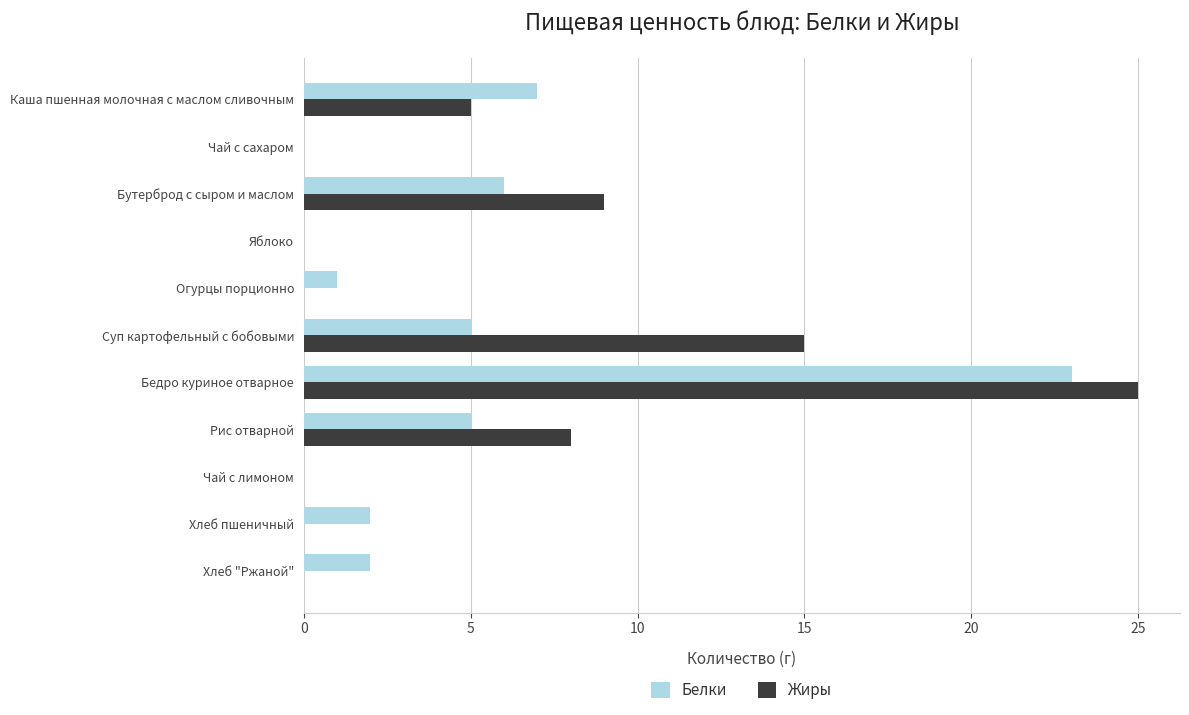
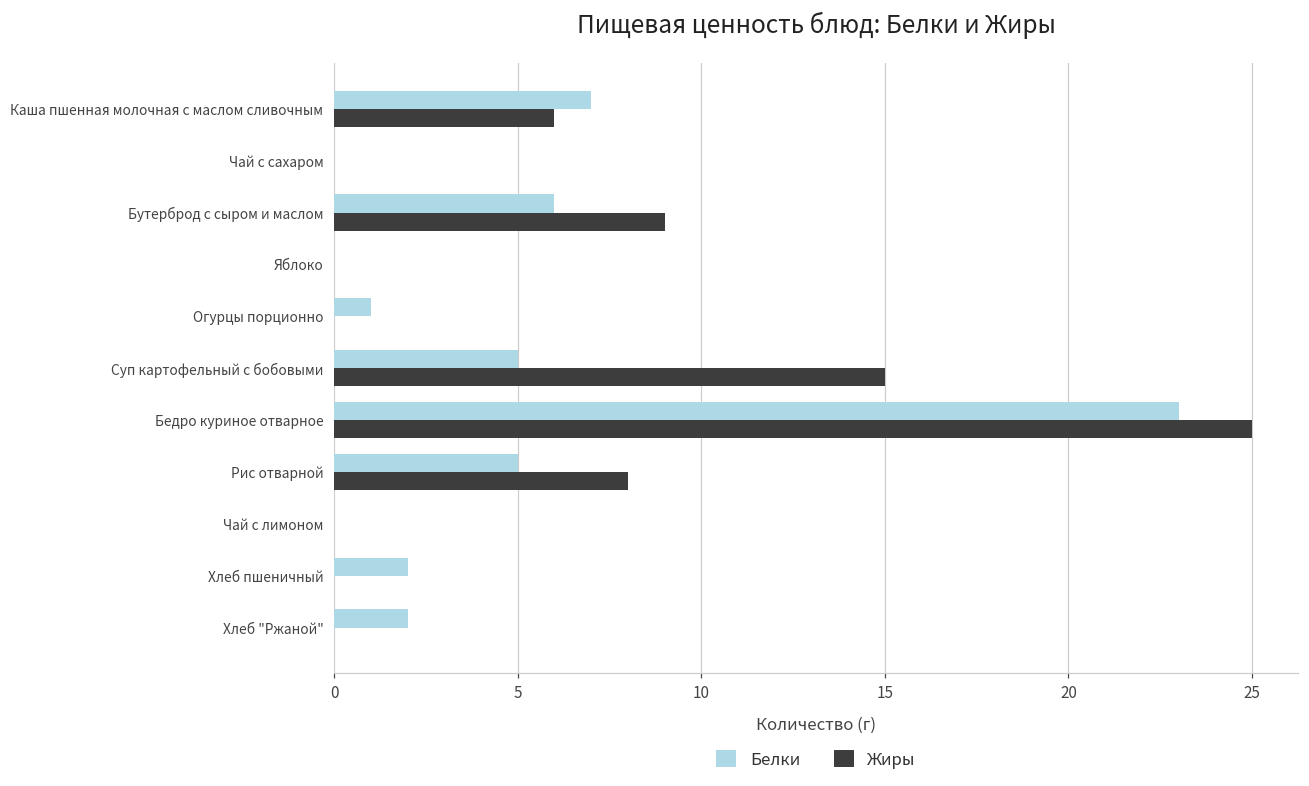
Жиры, Каша пшенная молочная с маслом сливочным: 5 -> 6
